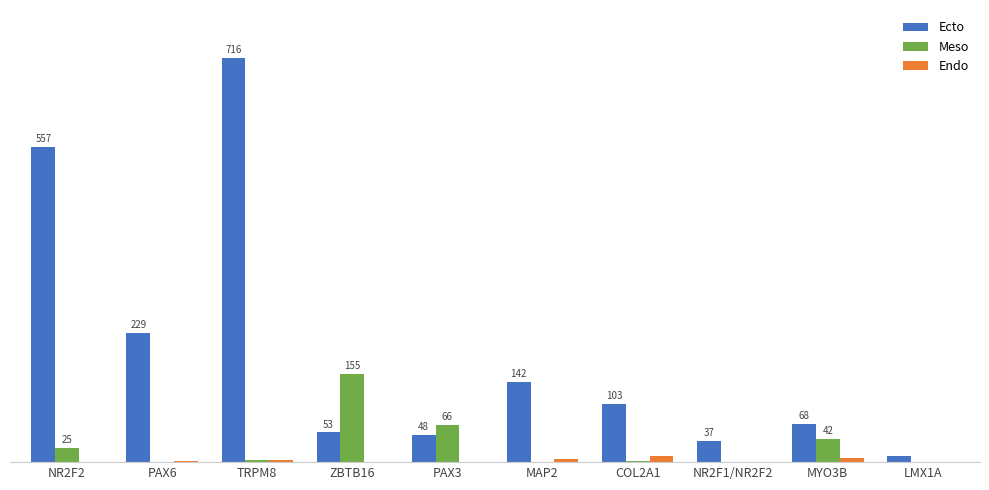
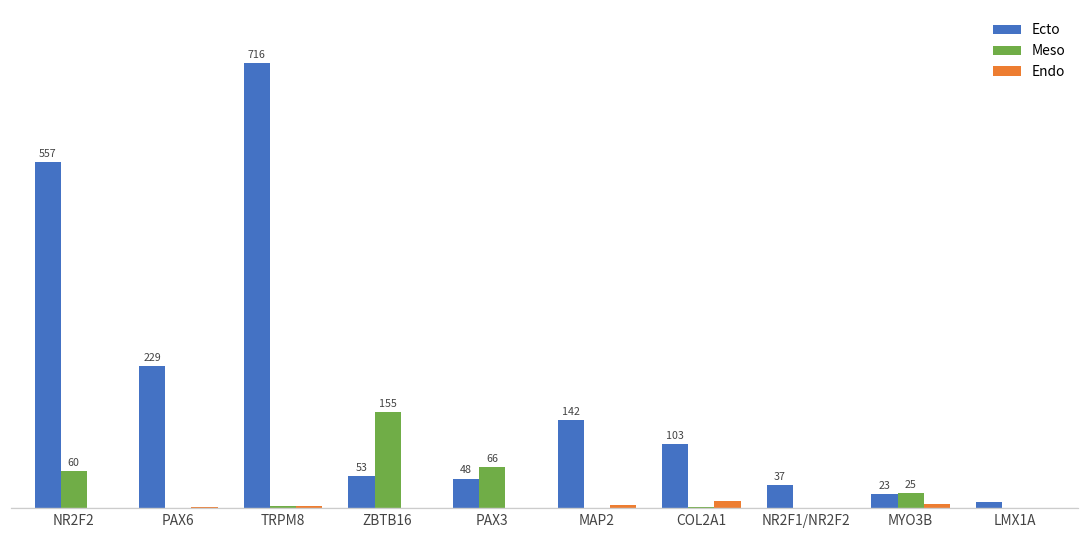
Meso, NR2F2: 25 -> 60
Ecto, MYO3B: 68 -> 23
Meso, MYO3B: 42 -> 25
